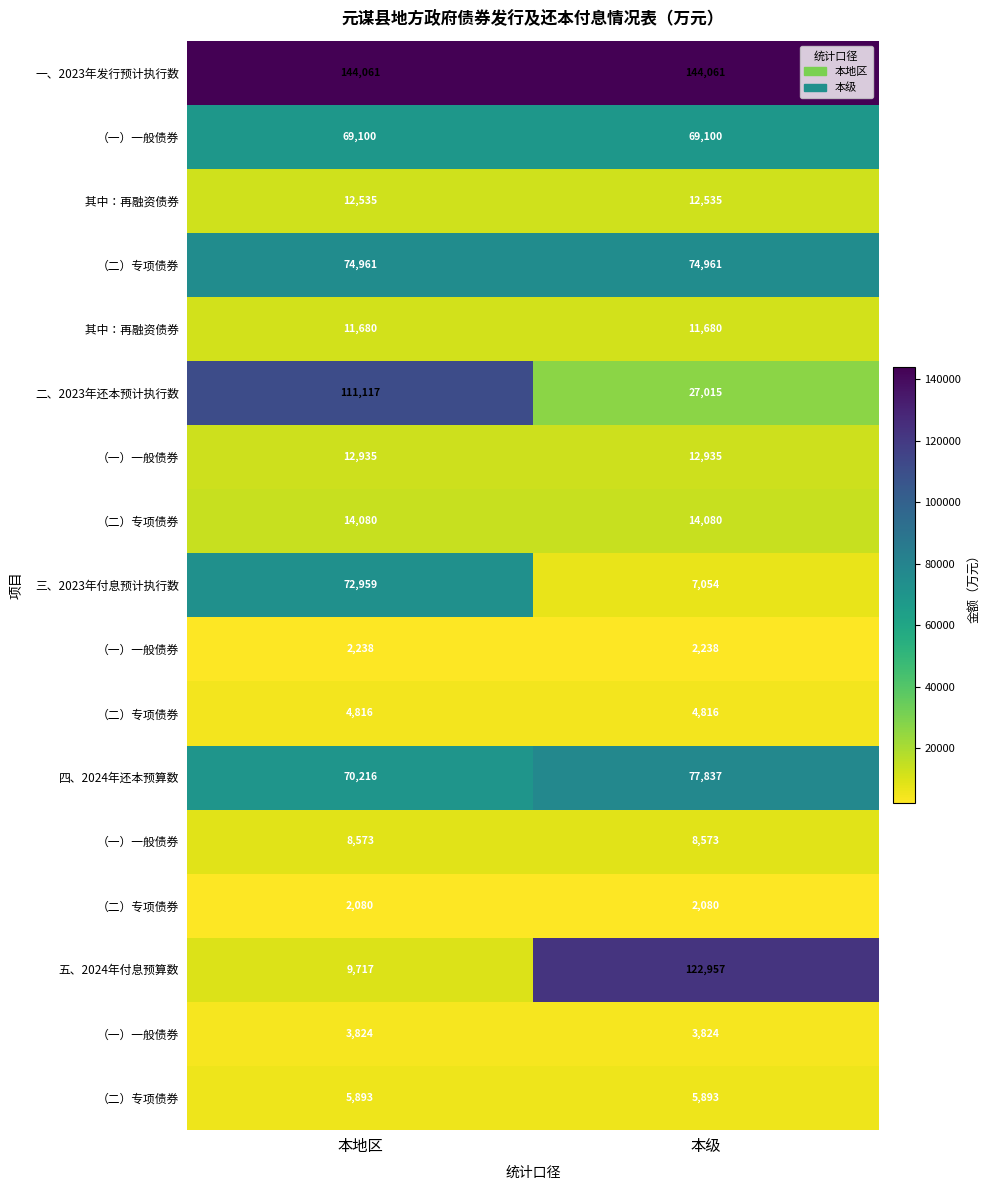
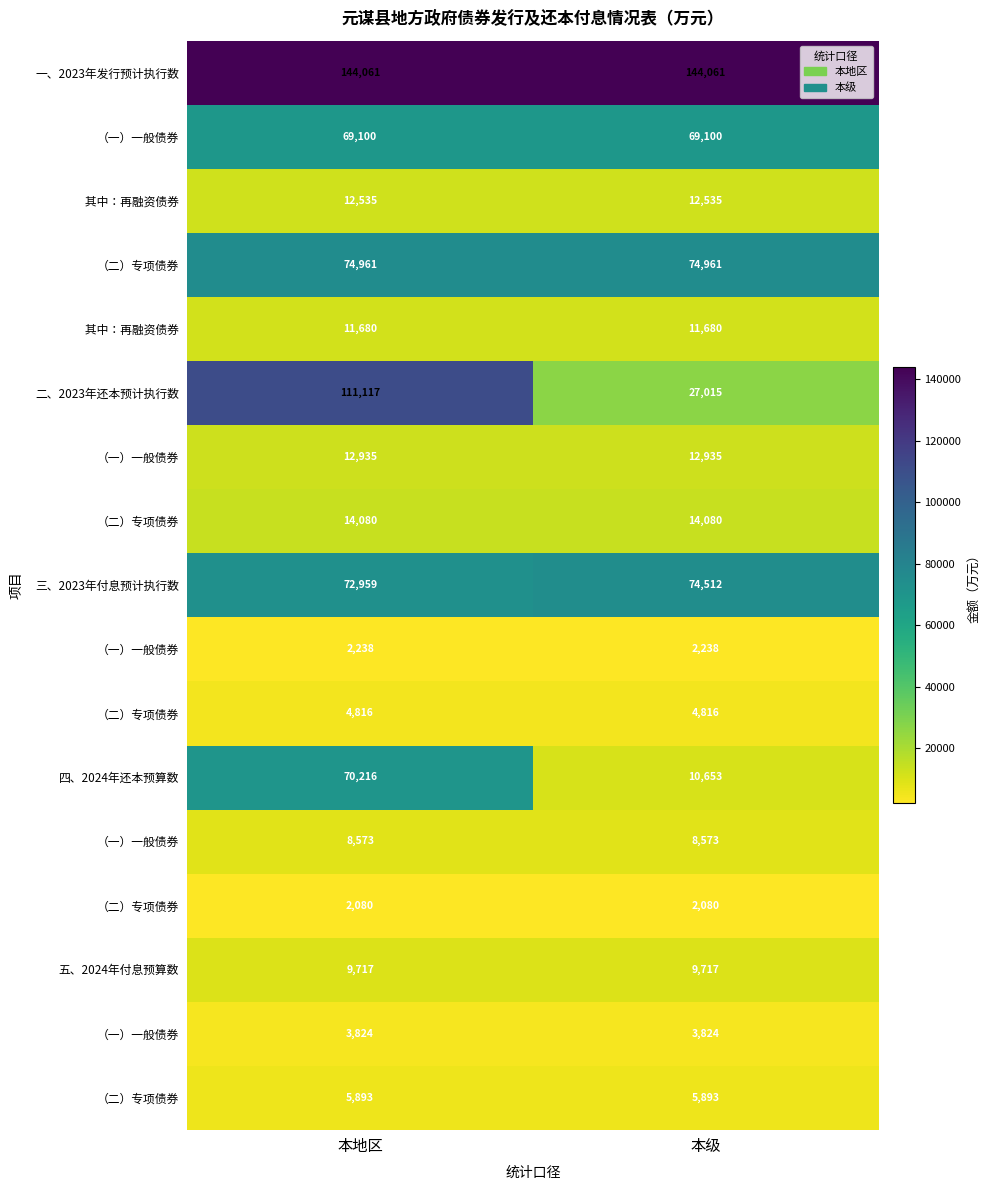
三、2023年付息预计执行数, 本级: 7,054 -> 74,512
四、2024年还本预算数, 本级: 77,837 -> 10,653
五、2024年付息预算数, 本级: 122,957 -> 9,717
